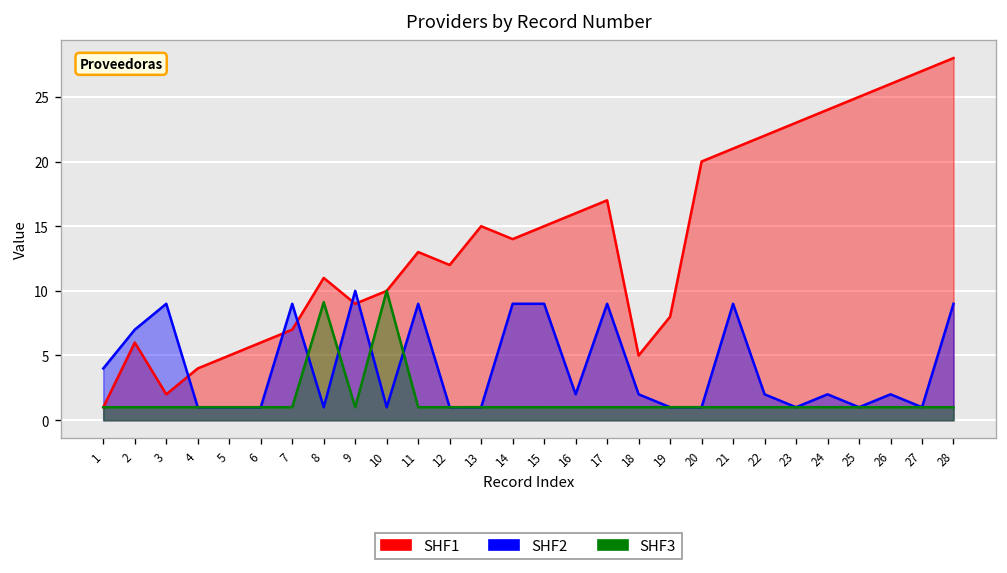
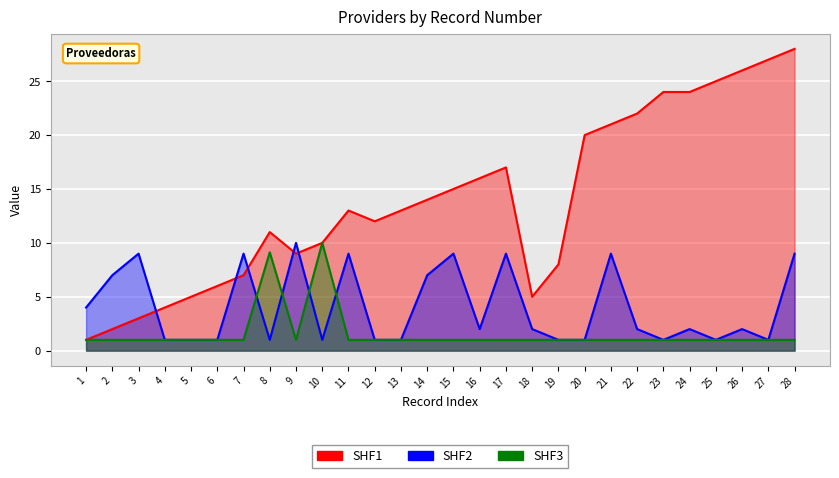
SHF1, 2: 6 -> 2
SHF1, 3: 2 -> 3
SHF1, 13: 15 -> 13
SHF2, 14: 9 -> 7
SHF1, 23: 23 -> 24
